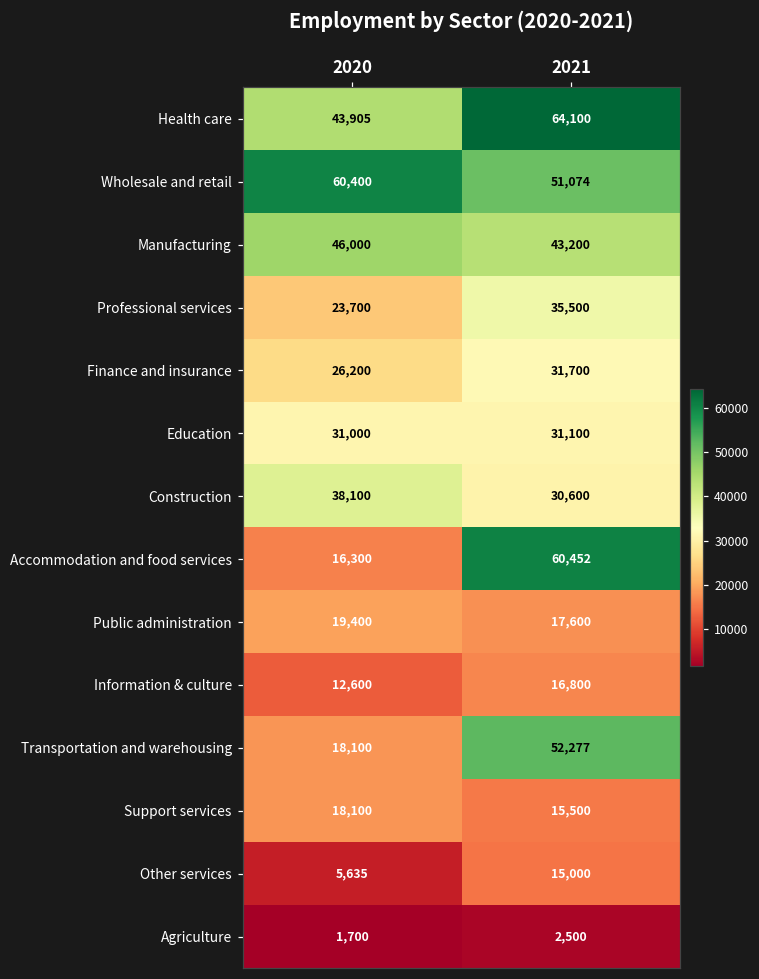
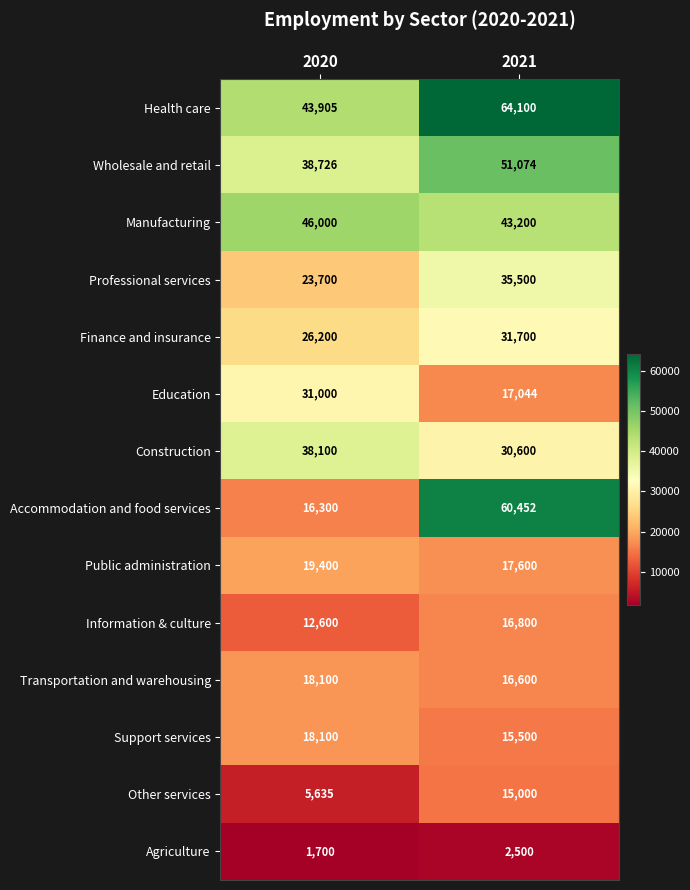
Wholesale and retail, 2020: 60,400 -> 38,726
Education, 2021: 31,100 -> 17,044
Transportation and warehousing, 2021: 52,277 -> 16,600
